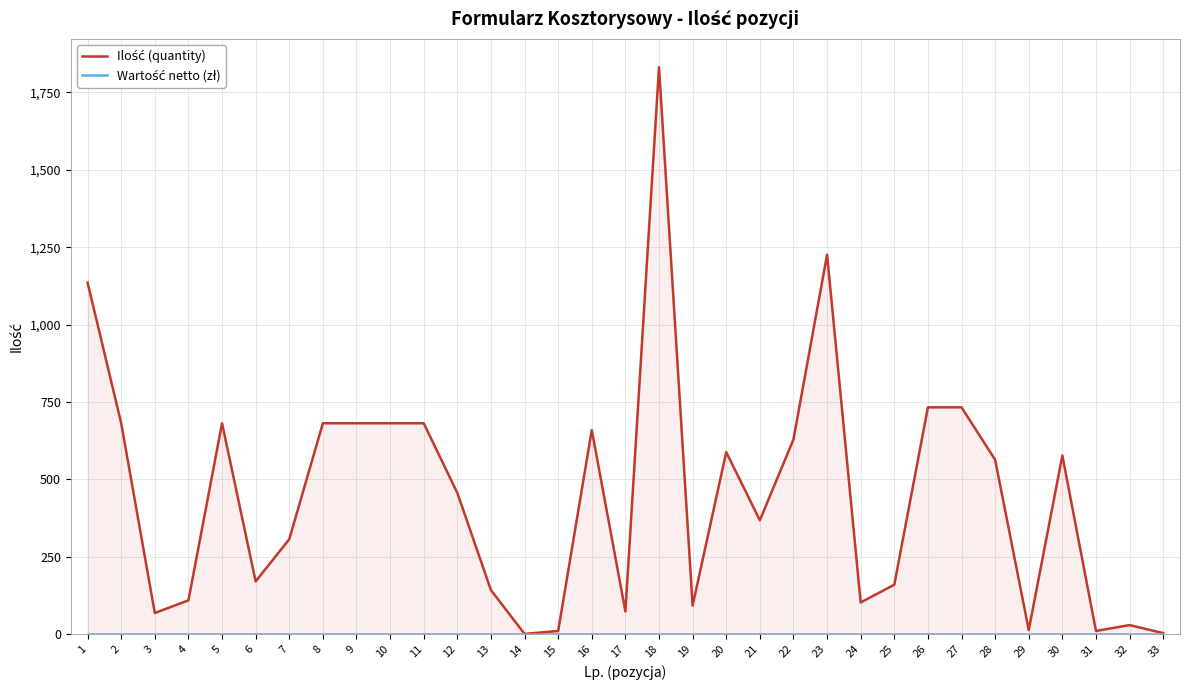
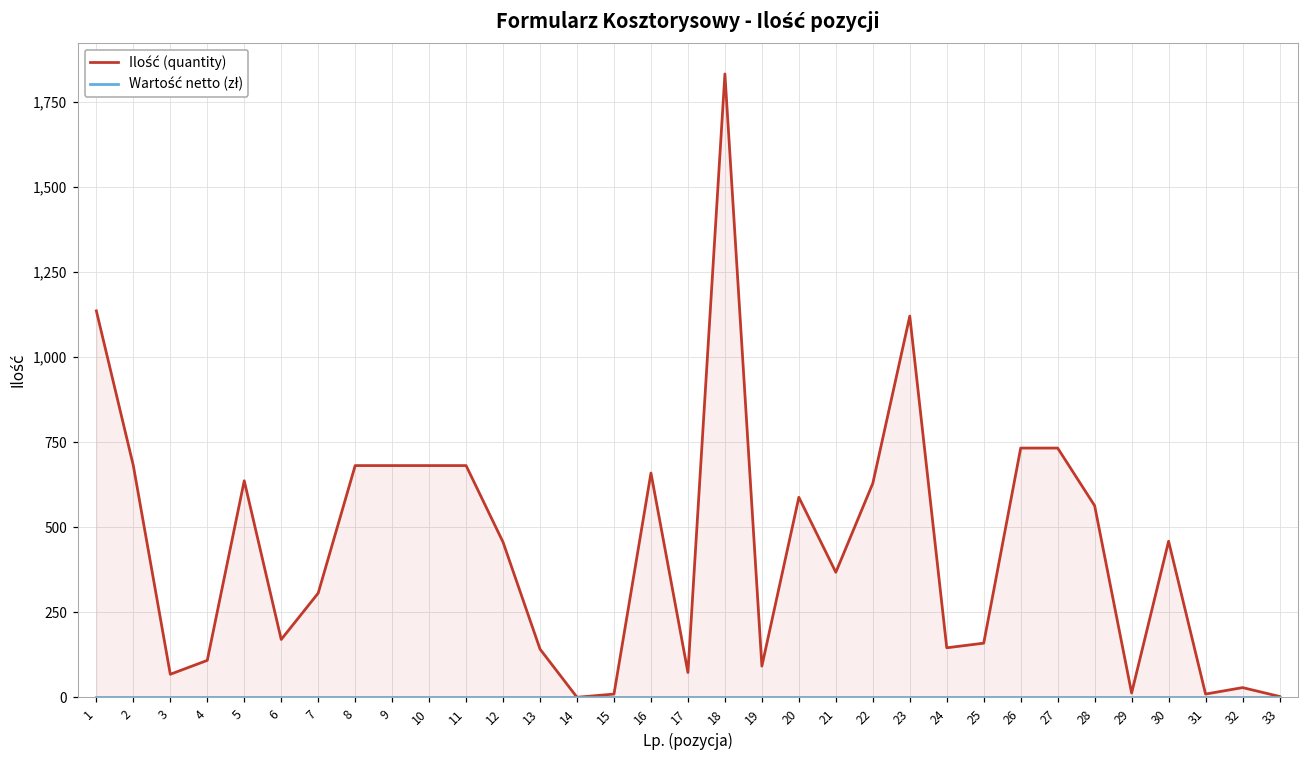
Ilość (quantity), 5: 680 -> 640
Ilość (quantity), 23: 1,230 -> 1,120
Ilość (quantity), 24: 100 -> 150
Ilość (quantity), 30: 580 -> 460
